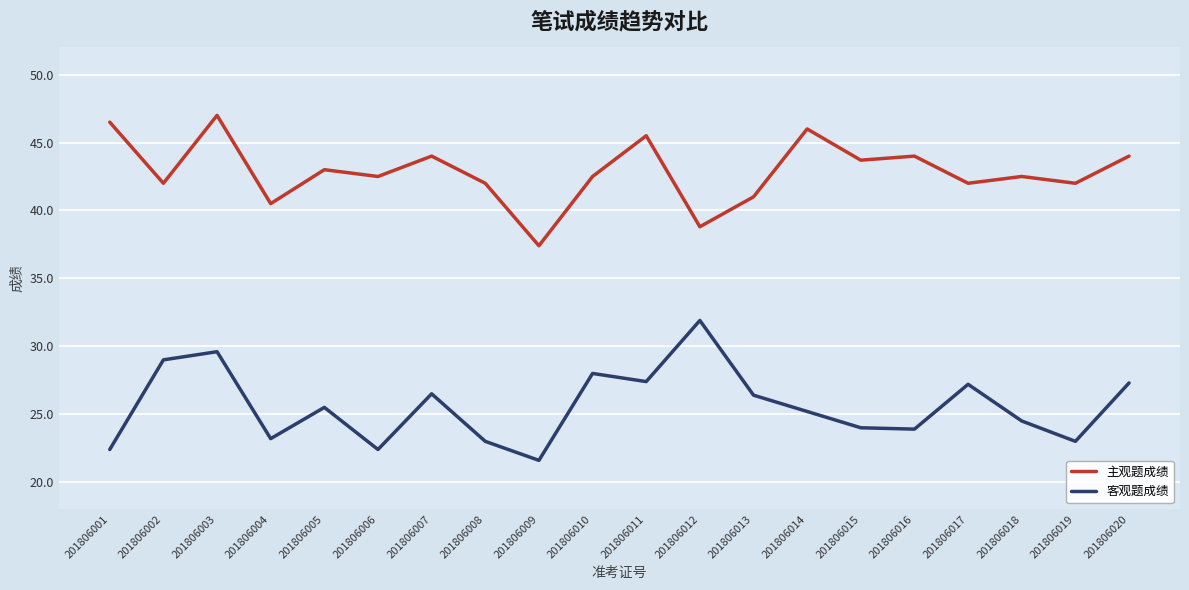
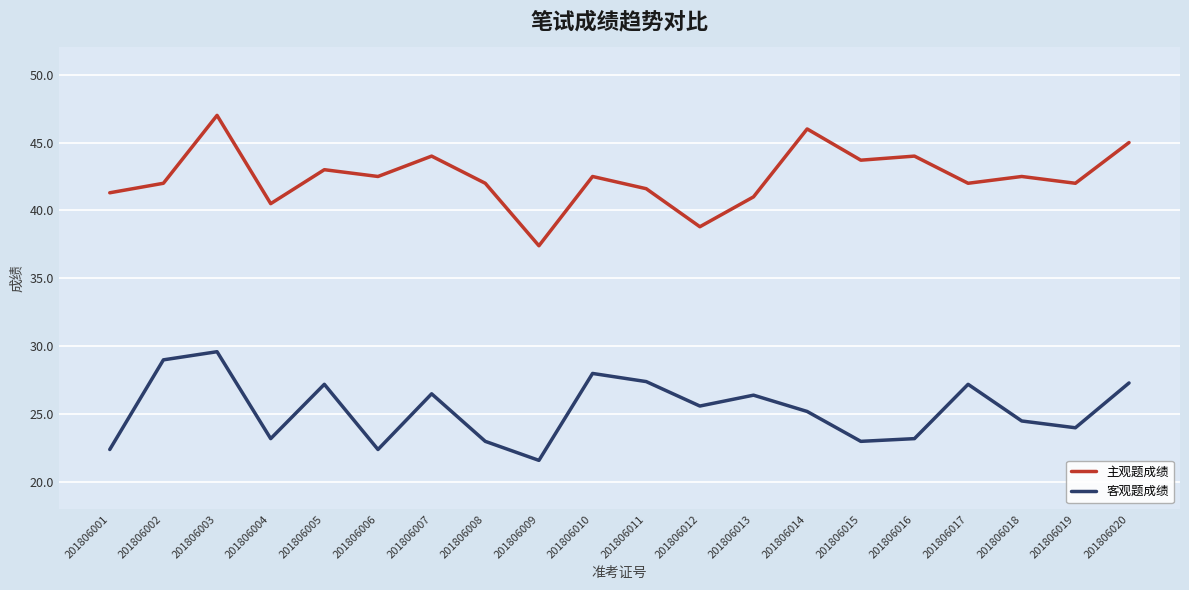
主观题成绩, 201806001: 46.5 -> 41.3
客观题成绩, 201806005: 25.5 -> 27.2
主观题成绩, 201806011: 45.5 -> 41.6
客观题成绩, 201806012: 31.9 -> 25.6
客观题成绩, 201806015: 24 -> 23
客观题成绩, 201806016: 23.9 -> 23.2
客观题成绩, 201806019: 23 -> 24
主观题成绩, 201806020: 44 -> 45
